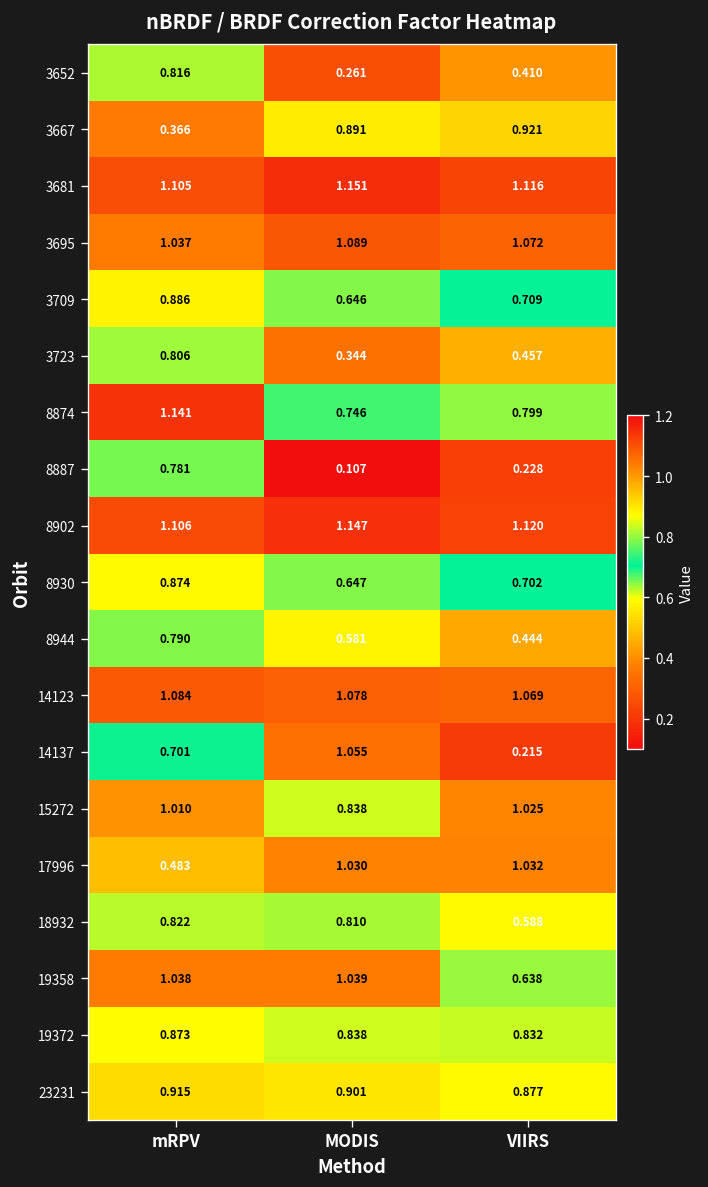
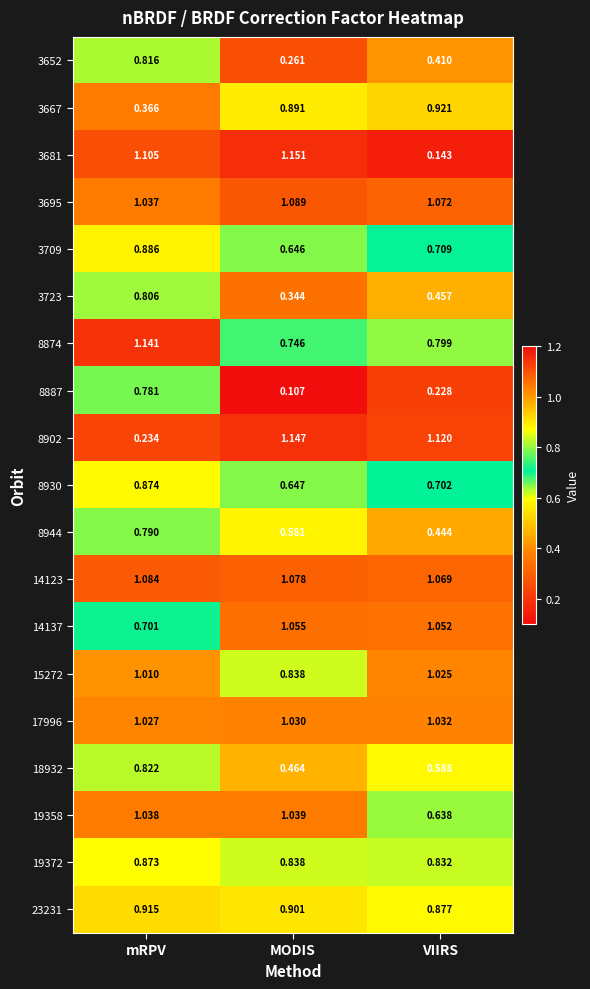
3681, VIIRS: 1.116 -> 0.143
8902, mRPV: 1.106 -> 0.234
14137, VIIRS: 0.215 -> 1.052
17996, mRPV: 0.483 -> 1.027
18932, MODIS: 0.810 -> 0.464
